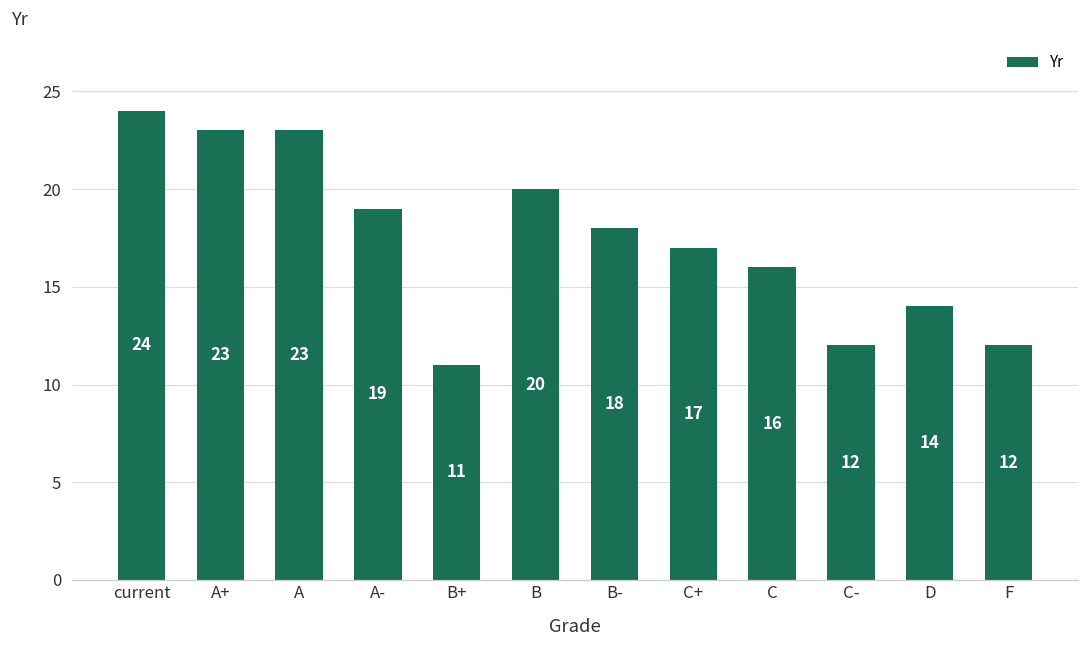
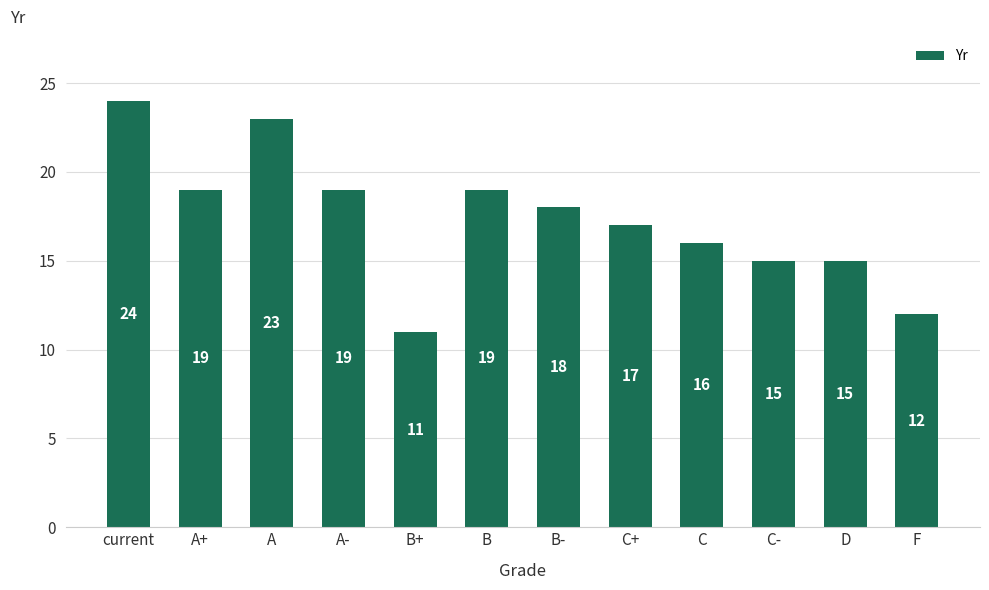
A+: 23 -> 19
B: 20 -> 19
C-: 12 -> 15
D: 14 -> 15
